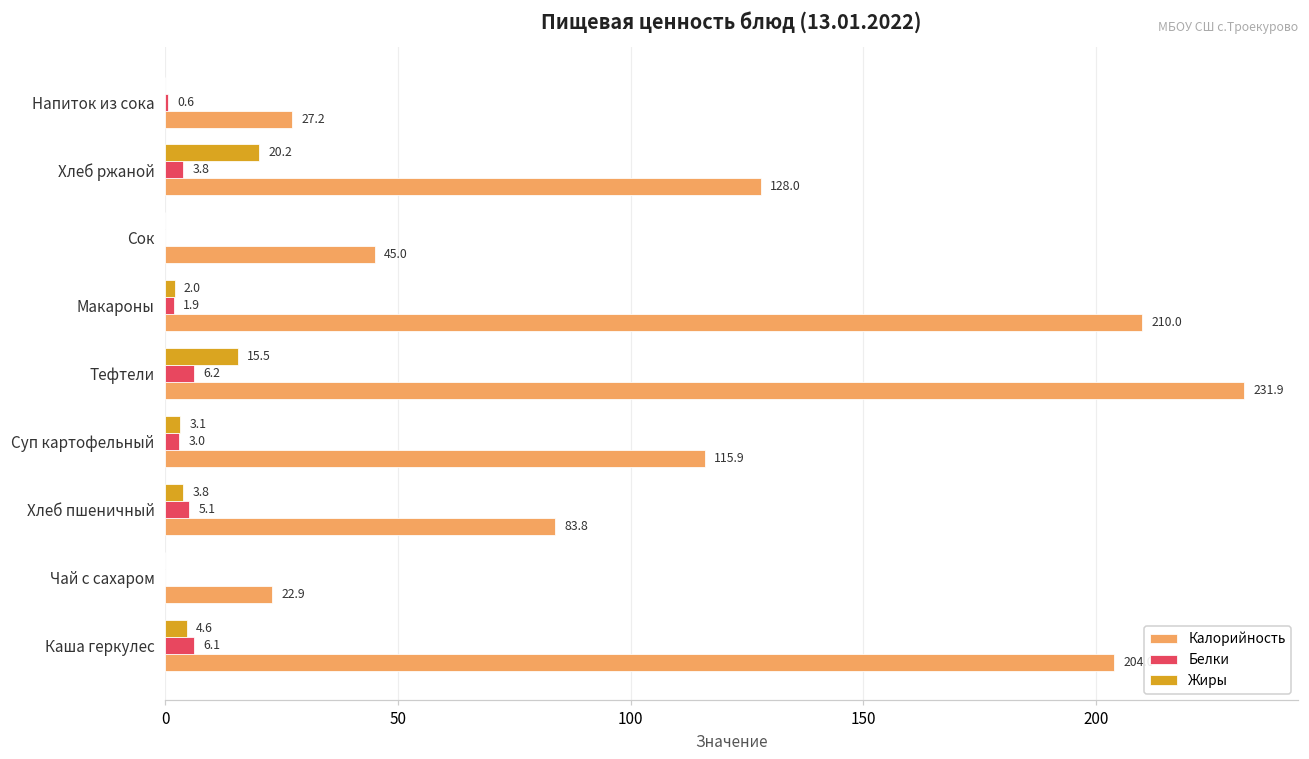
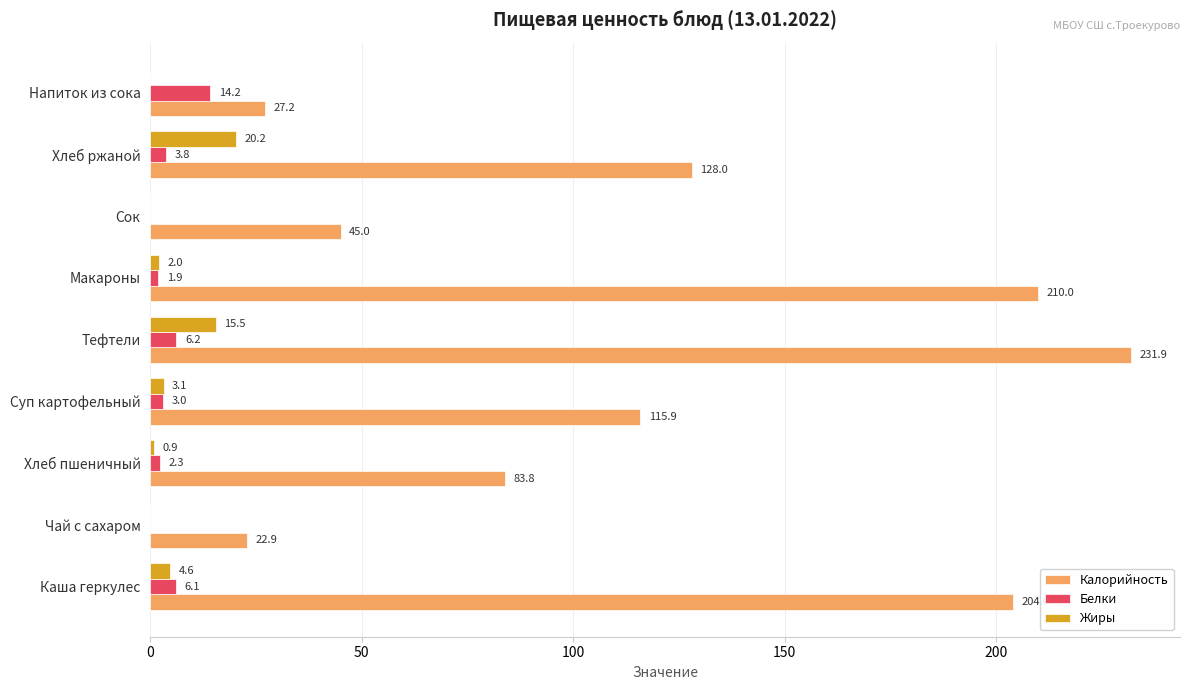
Белки, Напиток из сока: 0.6 -> 14.2
Жиры, Хлеб пшеничный: 3.8 -> 0.9
Белки, Хлеб пшеничный: 5.1 -> 2.3
